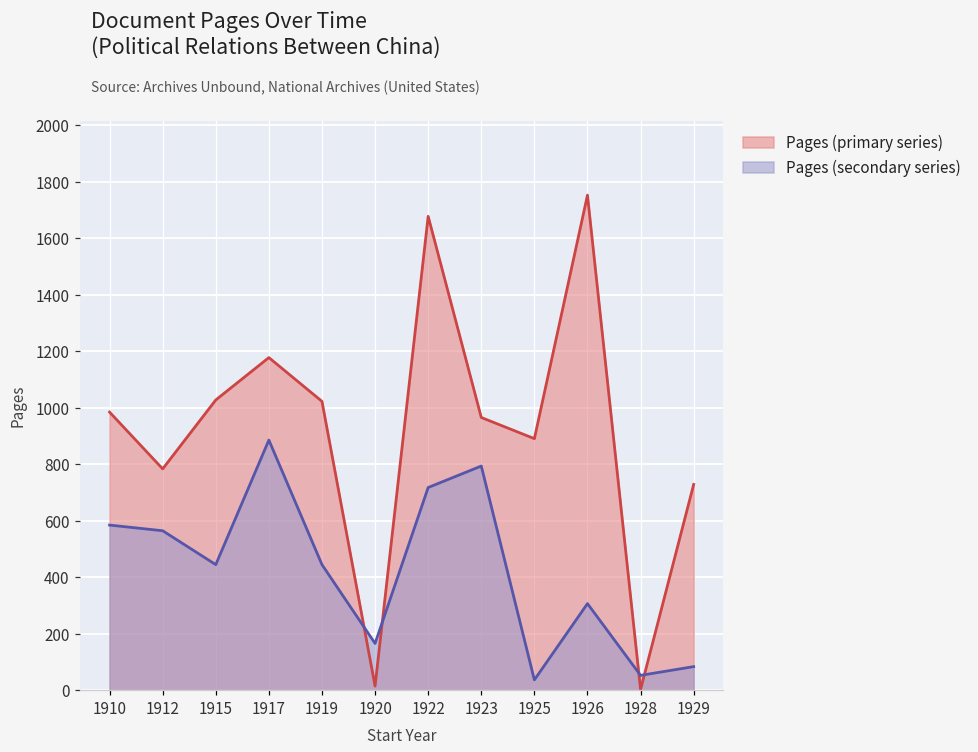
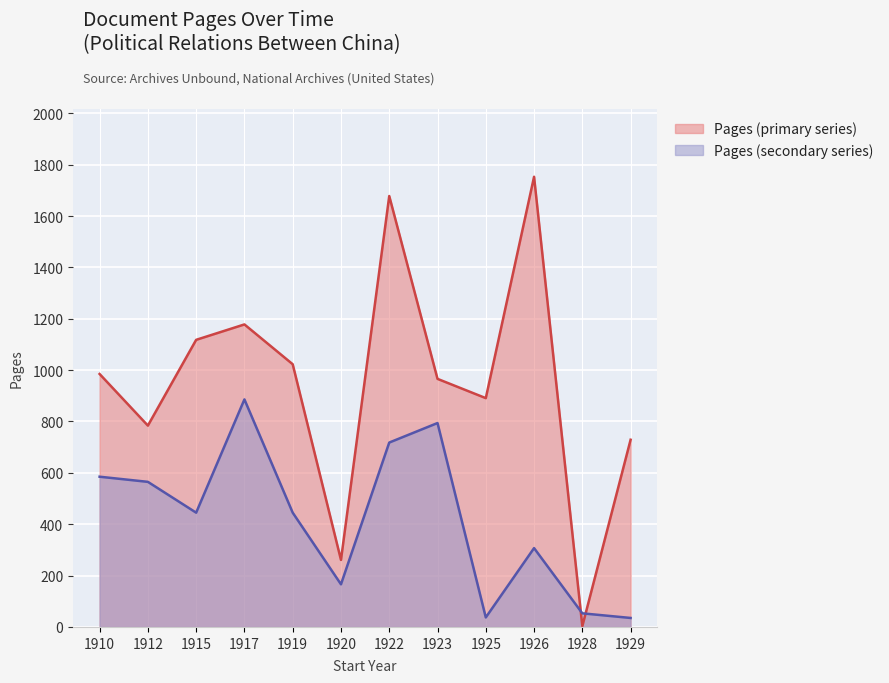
Pages (primary series), 1915: 1030 -> 1120
Pages (primary series), 1920: 20 -> 260
Pages (secondary series), 1929: 80 -> 40
